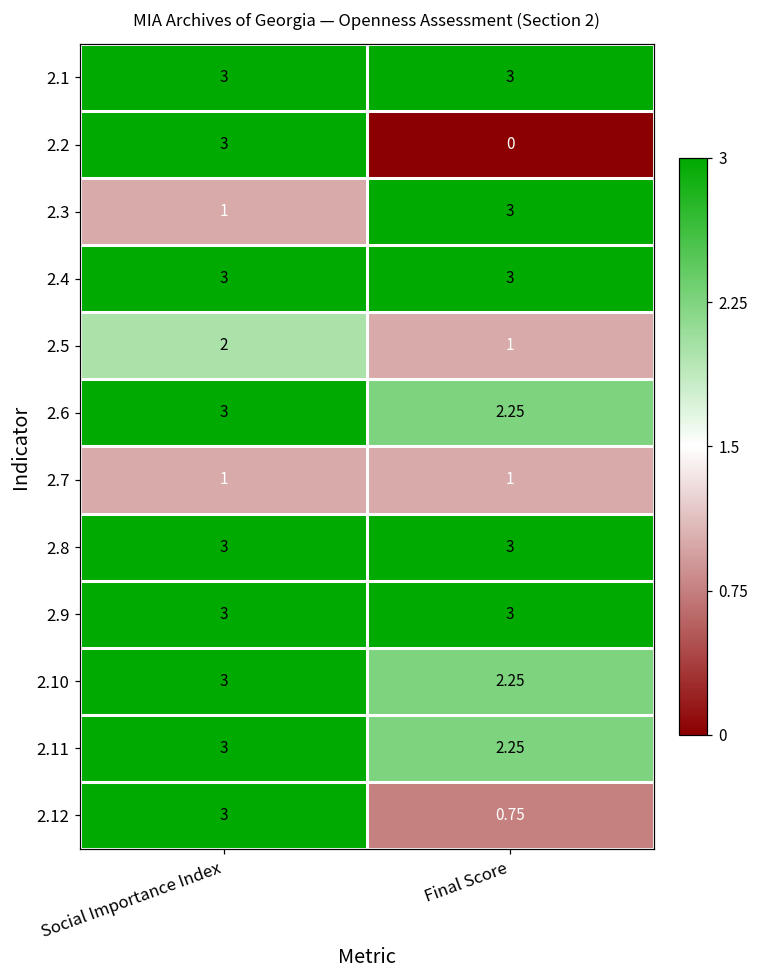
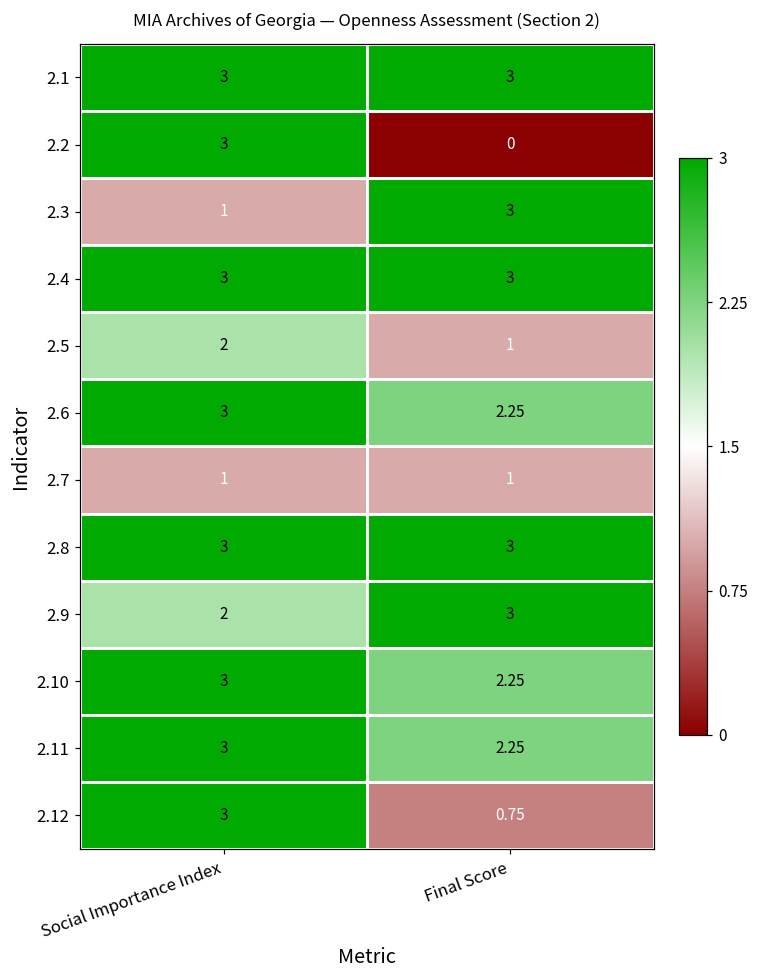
2.9, Social Importance Index: 3 -> 2
